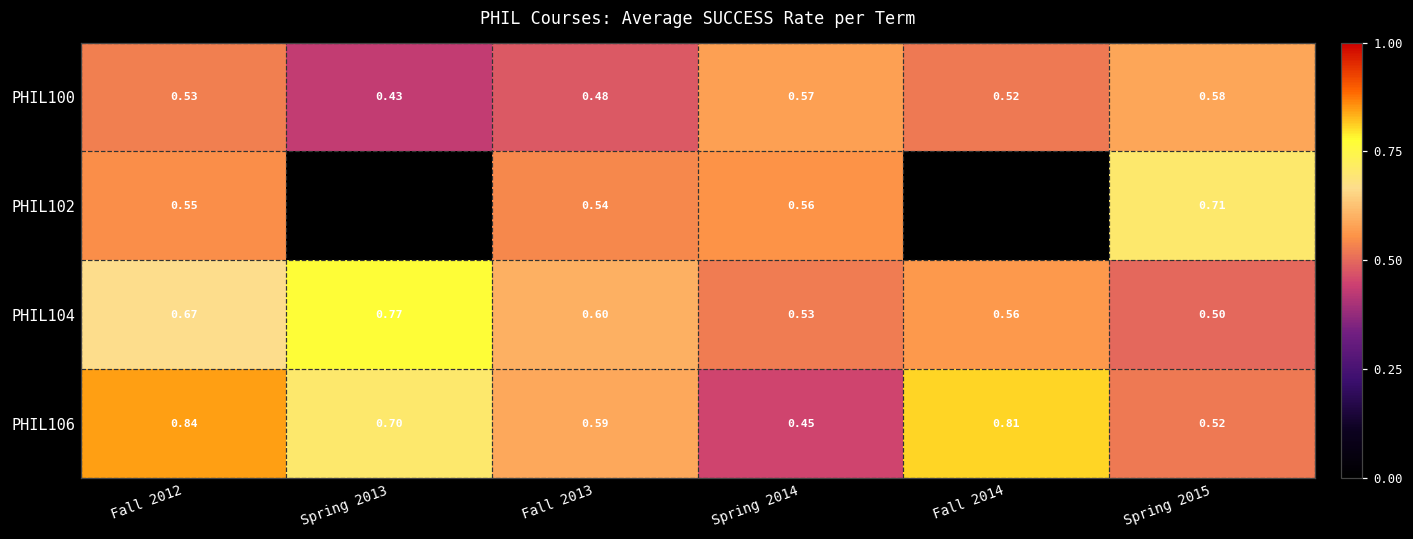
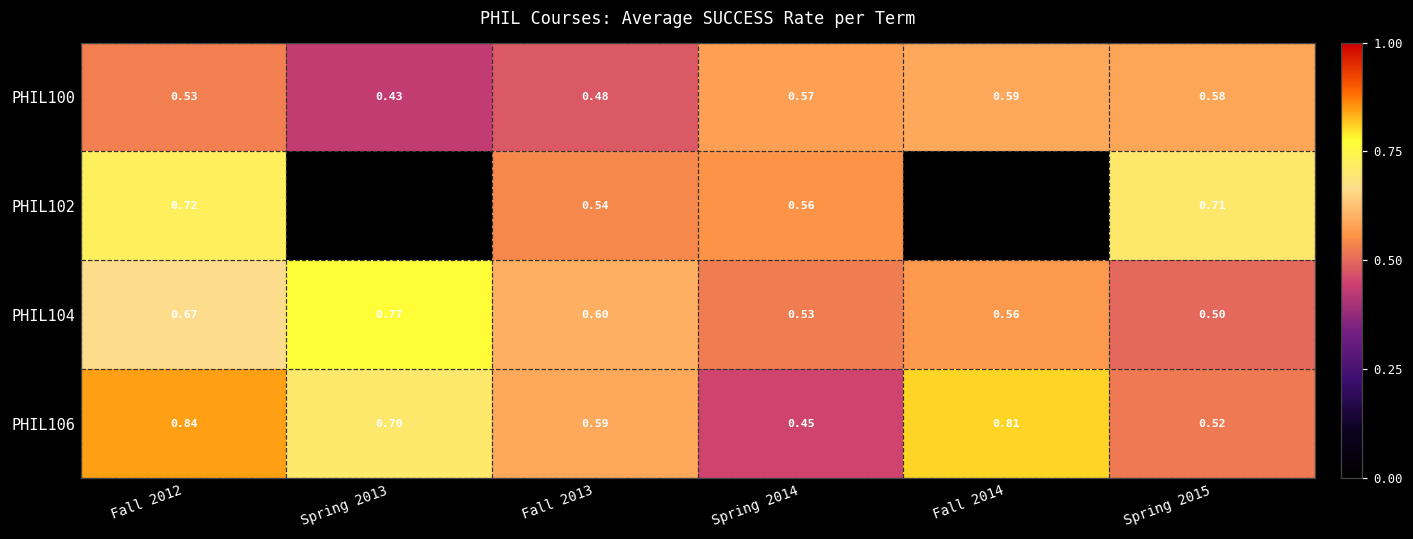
PHIL100, Fall 2014: 0.52 -> 0.59
PHIL102, Fall 2012: 0.55 -> 0.72
